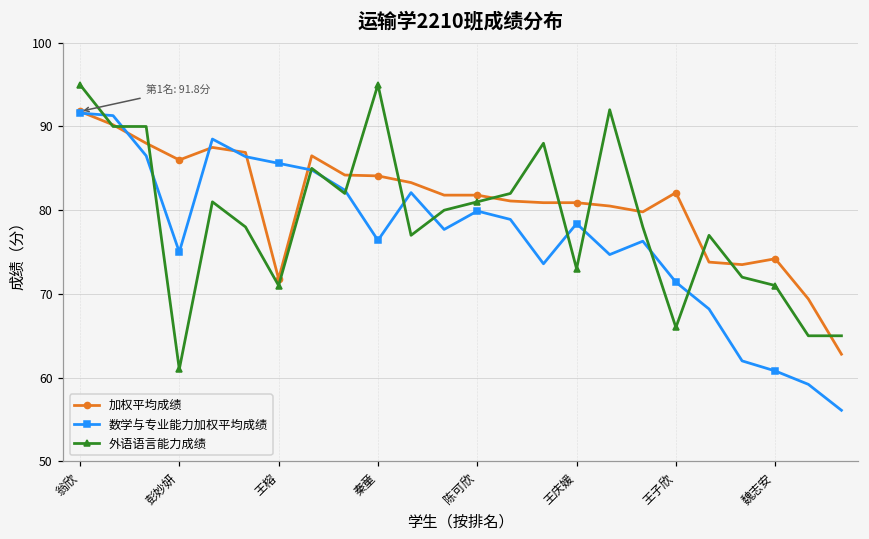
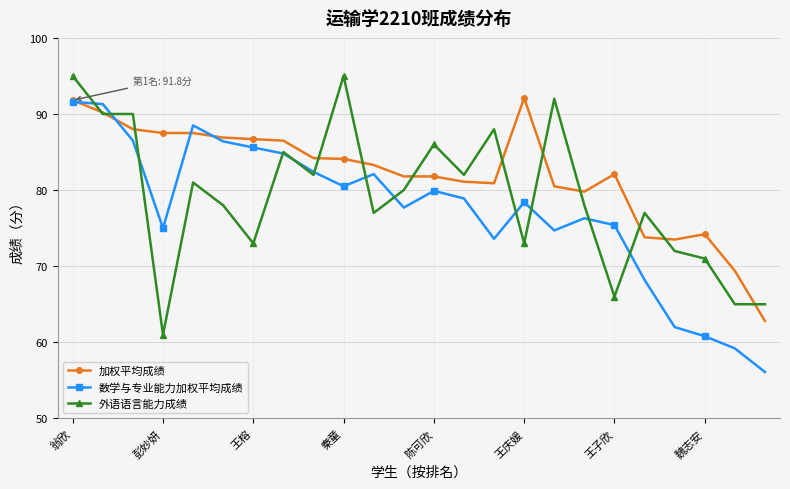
加权平均成绩, 彭妙妍: 86 -> 88
加权平均成绩, 王榕: 72 -> 87
外语语言能力成绩, 王榕: 71 -> 73
数学与专业能力加权平均成绩, 秦童: 76 -> 81
外语语言能力成绩, 陈可欣: 81 -> 86
加权平均成绩, 王庆媛: 81 -> 92
数学与专业能力加权平均成绩, 王子欣: 71 -> 75
